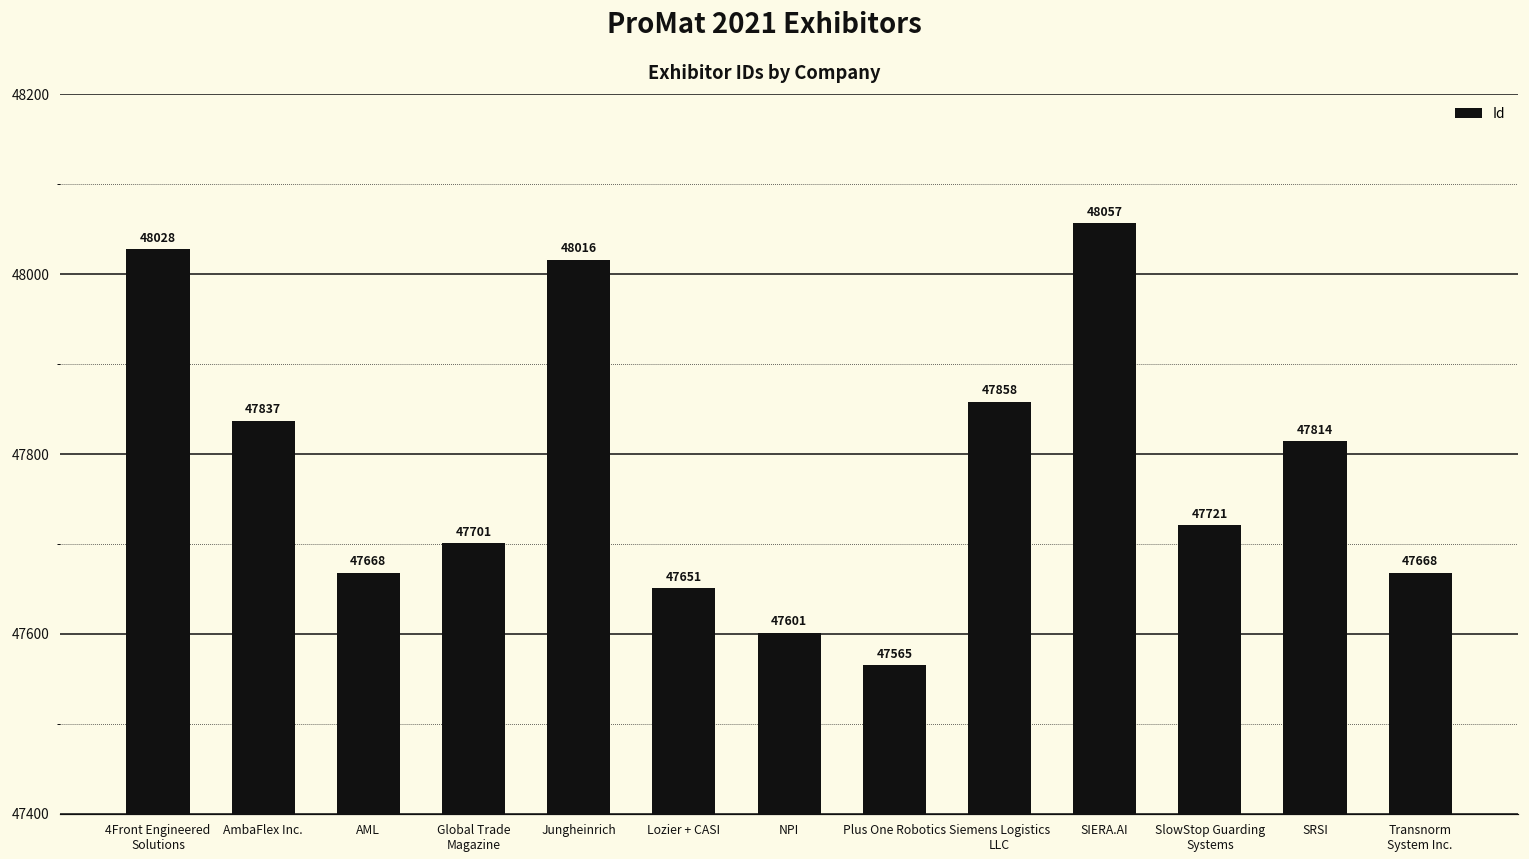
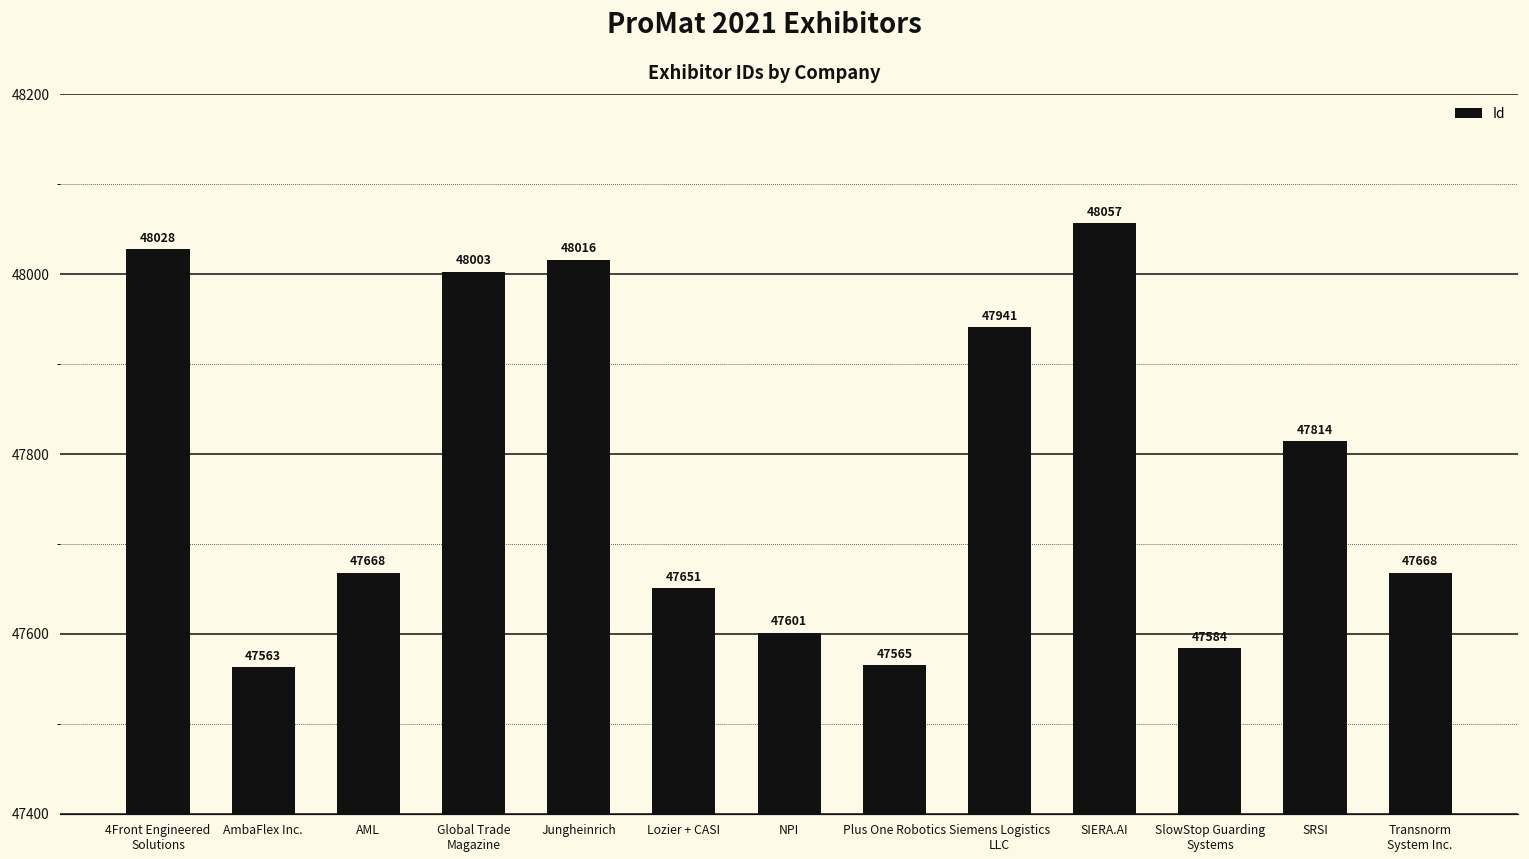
AmbaFlex Inc.: 47837 -> 47563
Global Trade Magazine: 47701 -> 48003
Siemens Logistics LLC: 47858 -> 47941
SlowStop Guarding Systems: 47721 -> 47584
